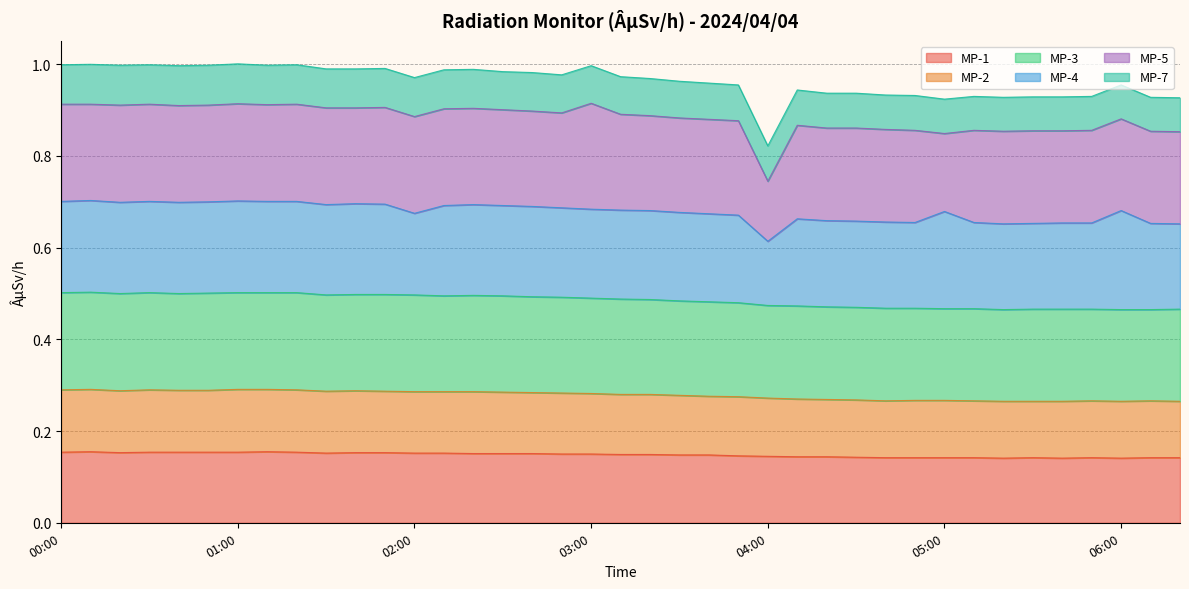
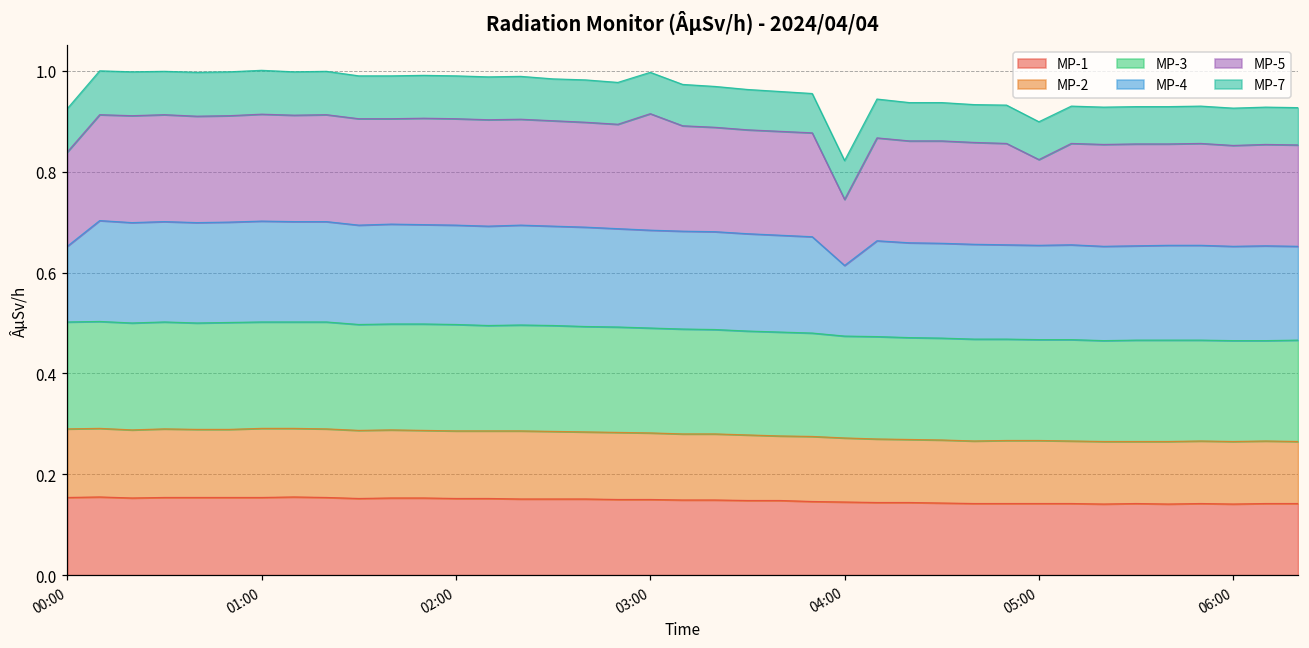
MP-4, 00:00: 0.20 -> 0.15
MP-5, 00:00: 0.21 -> 0.19
MP-4, 02:00: 0.18 -> 0.20
MP-4, 05:00: 0.21 -> 0.19
MP-4, 06:00: 0.22 -> 0.19
